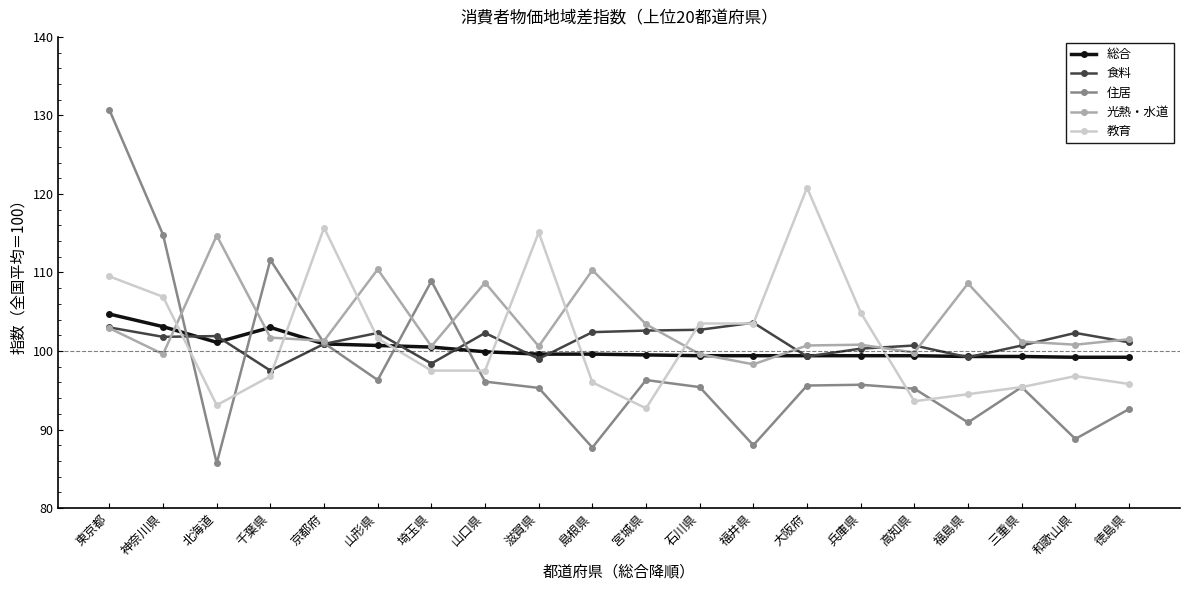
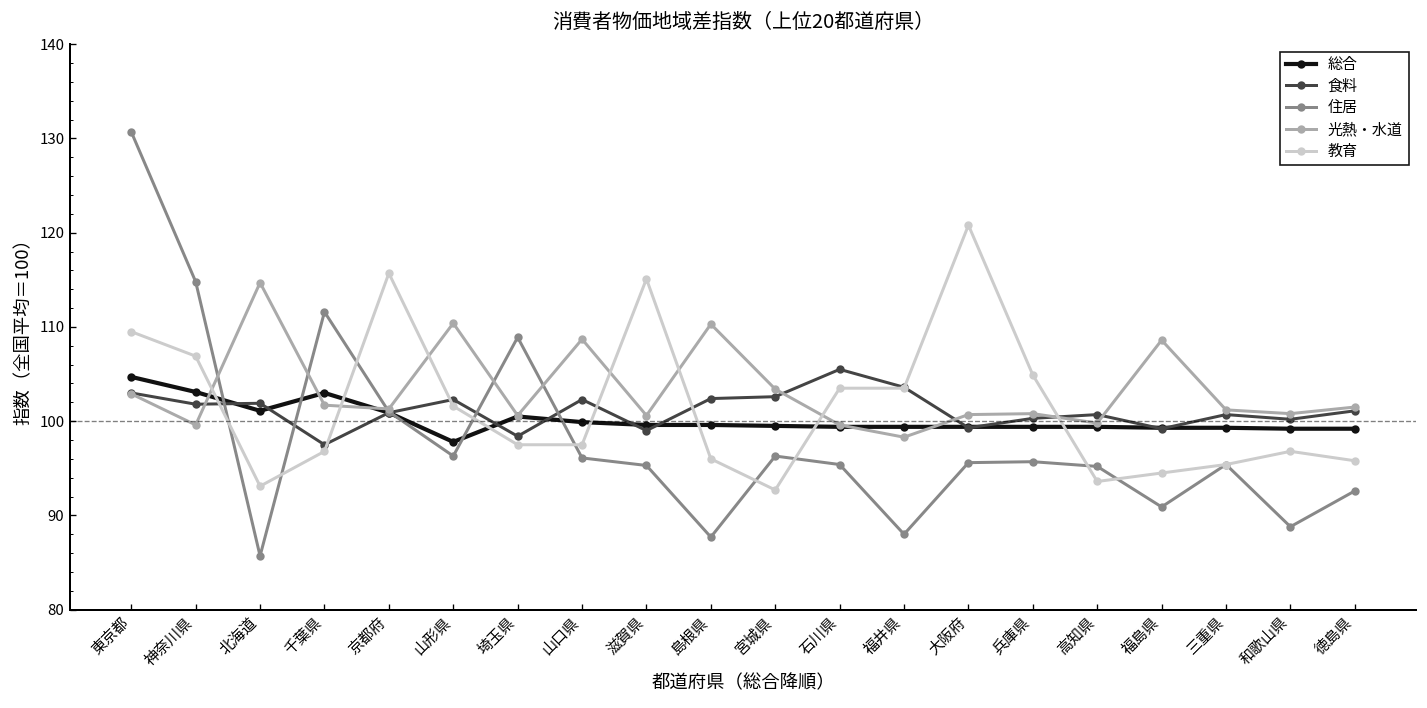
総合, 山形県: 101 -> 98
食料, 石川県: 103 -> 106
食料, 和歌山県: 102 -> 100
